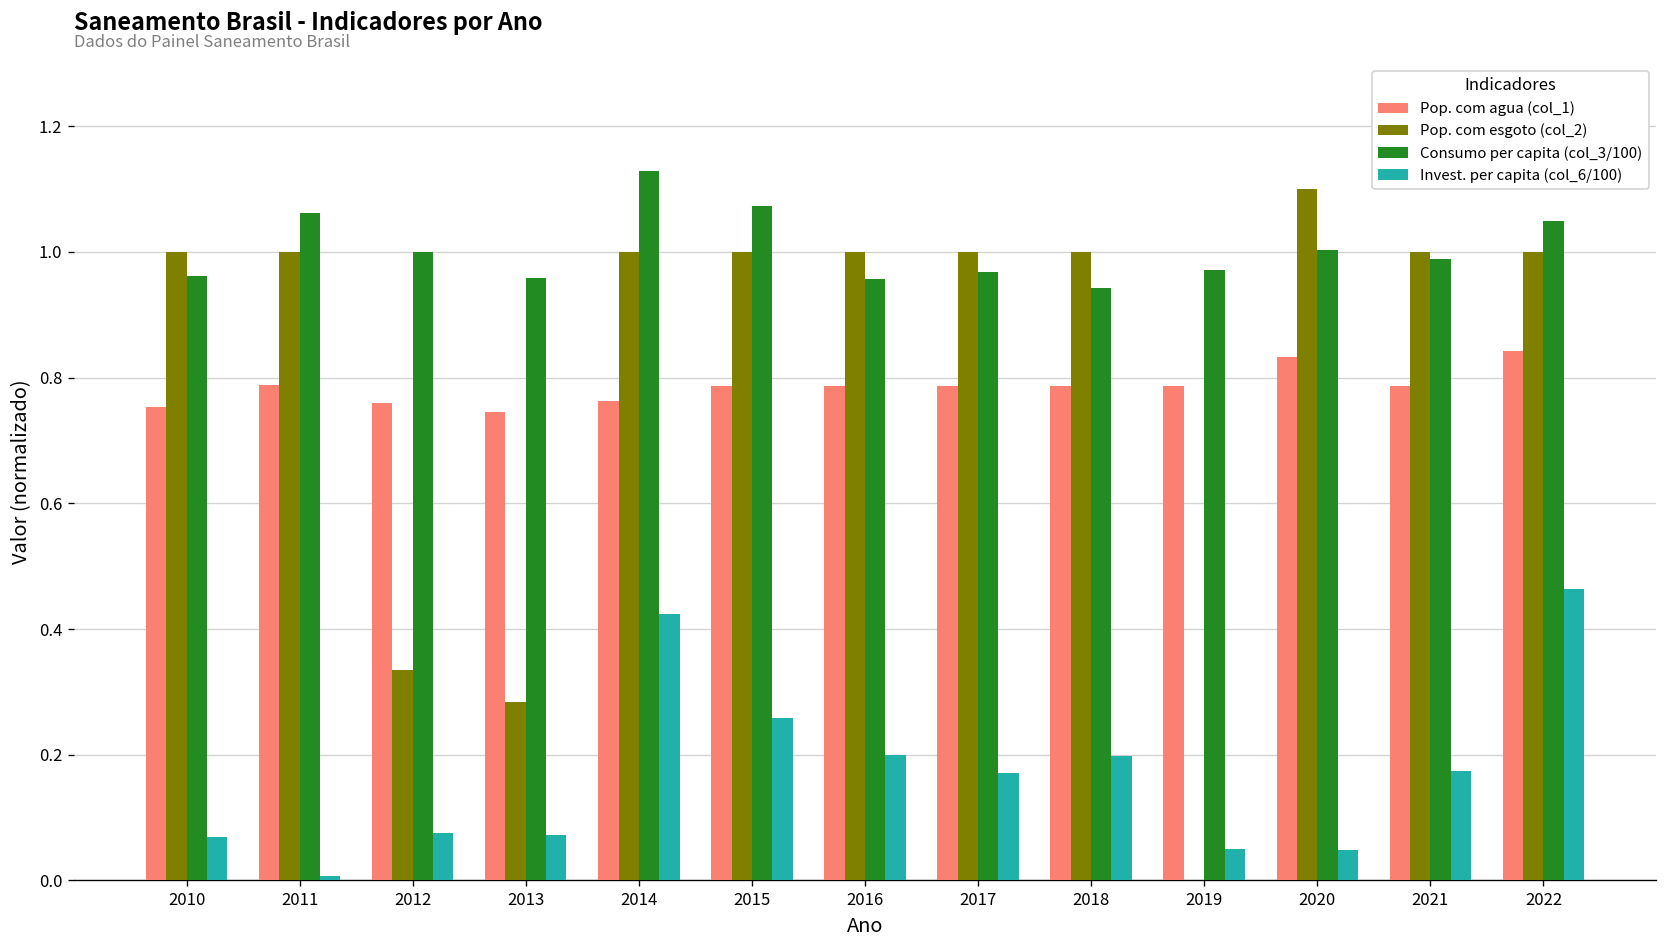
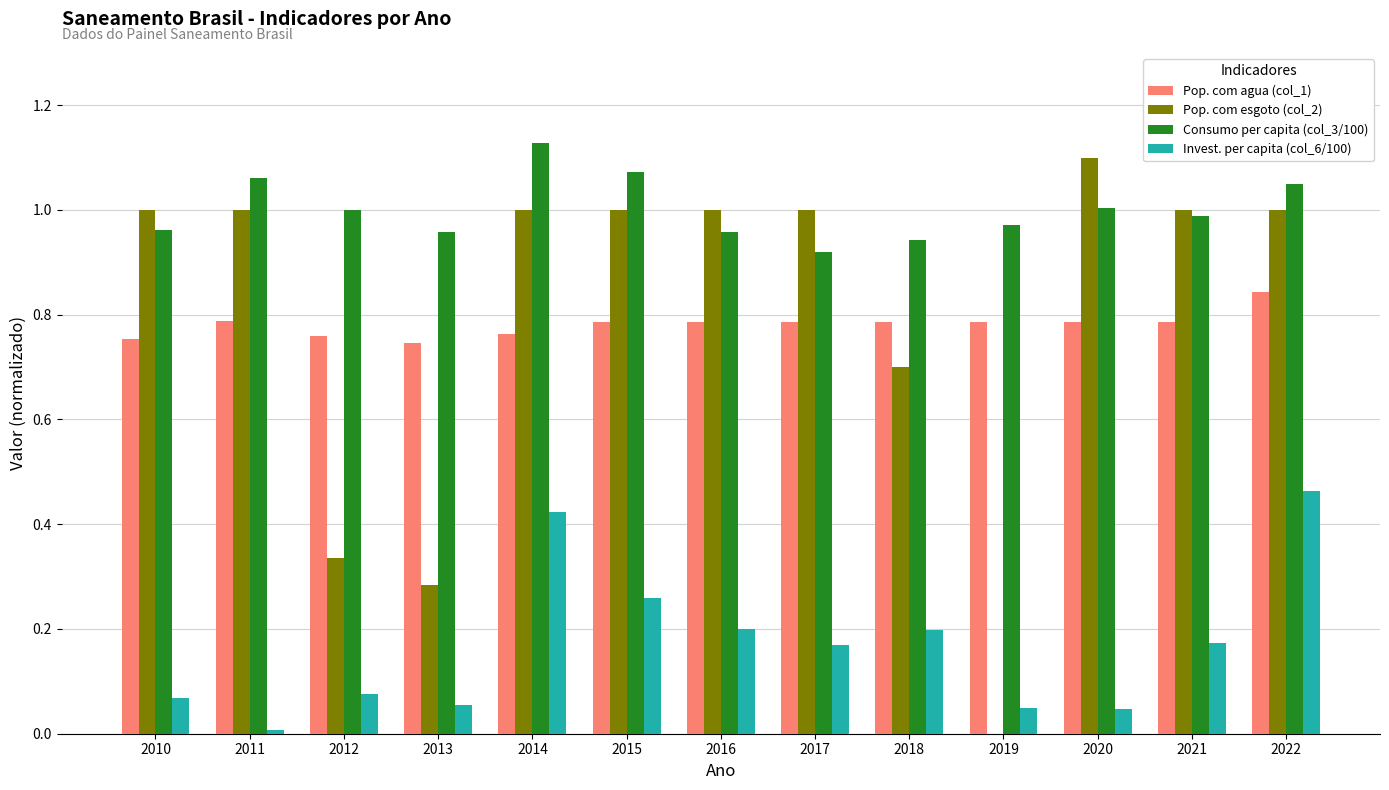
Invest. per capita (col_6/100), 2013: 0.07 -> 0.06
Consumo per capita (col_3/100), 2017: 0.97 -> 0.92
Pop. com esgoto (col_2), 2018: 1.0 -> 0.7
Pop. com agua (col_1), 2020: 0.83 -> 0.79
